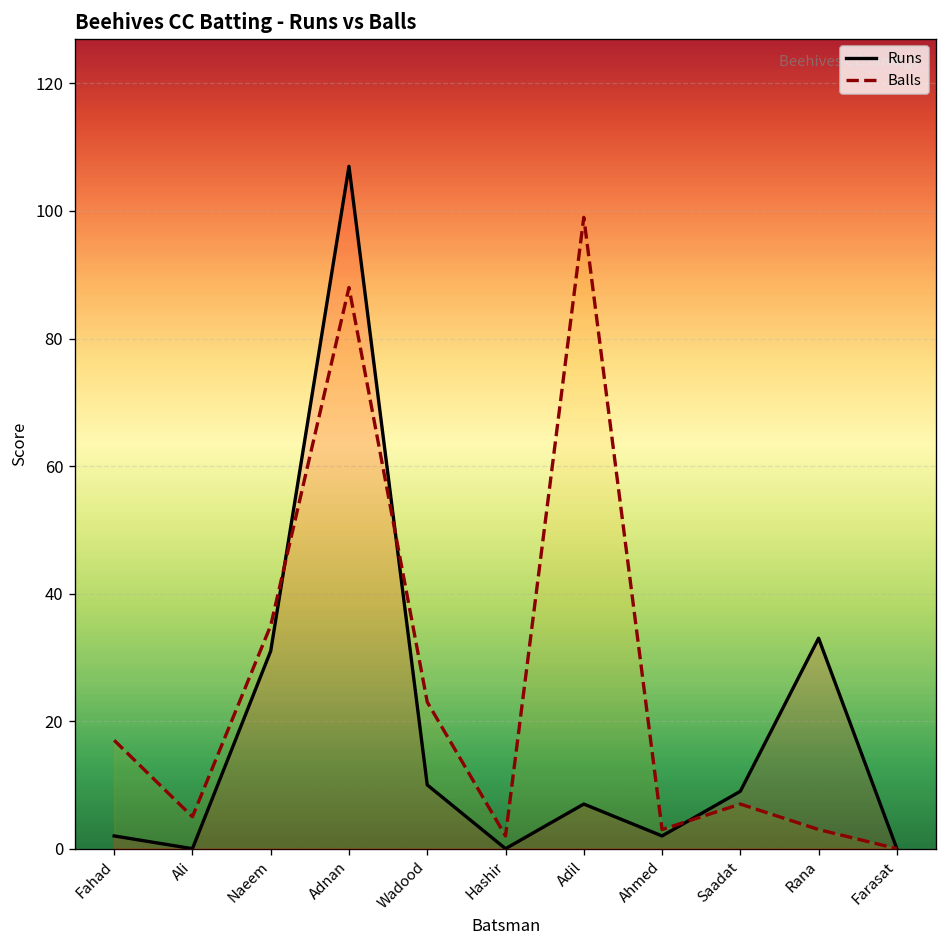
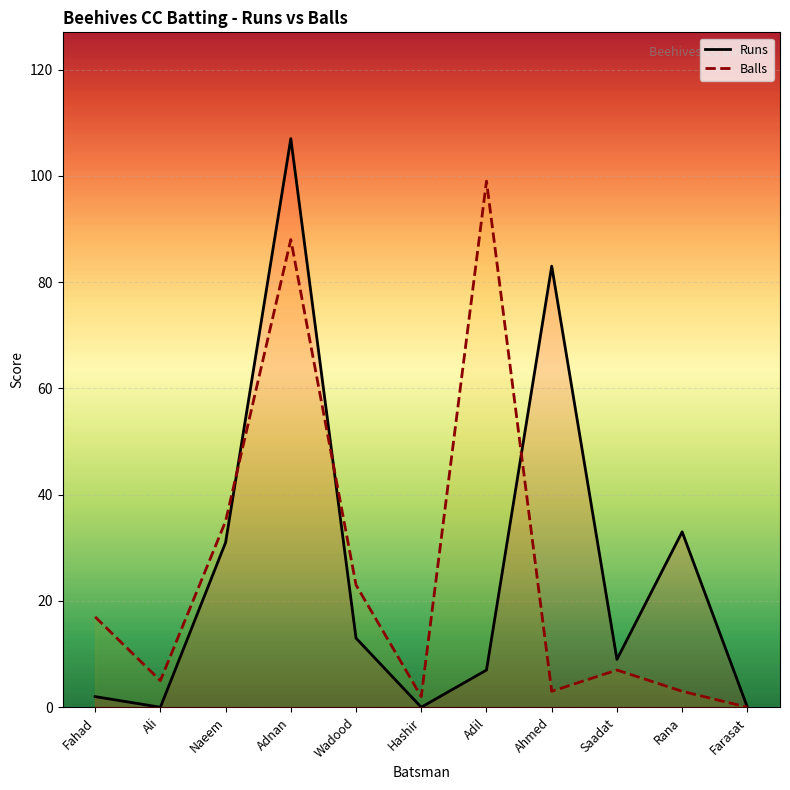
Runs, Wadood: 10 -> 13
Runs, Ahmed: 2 -> 83
